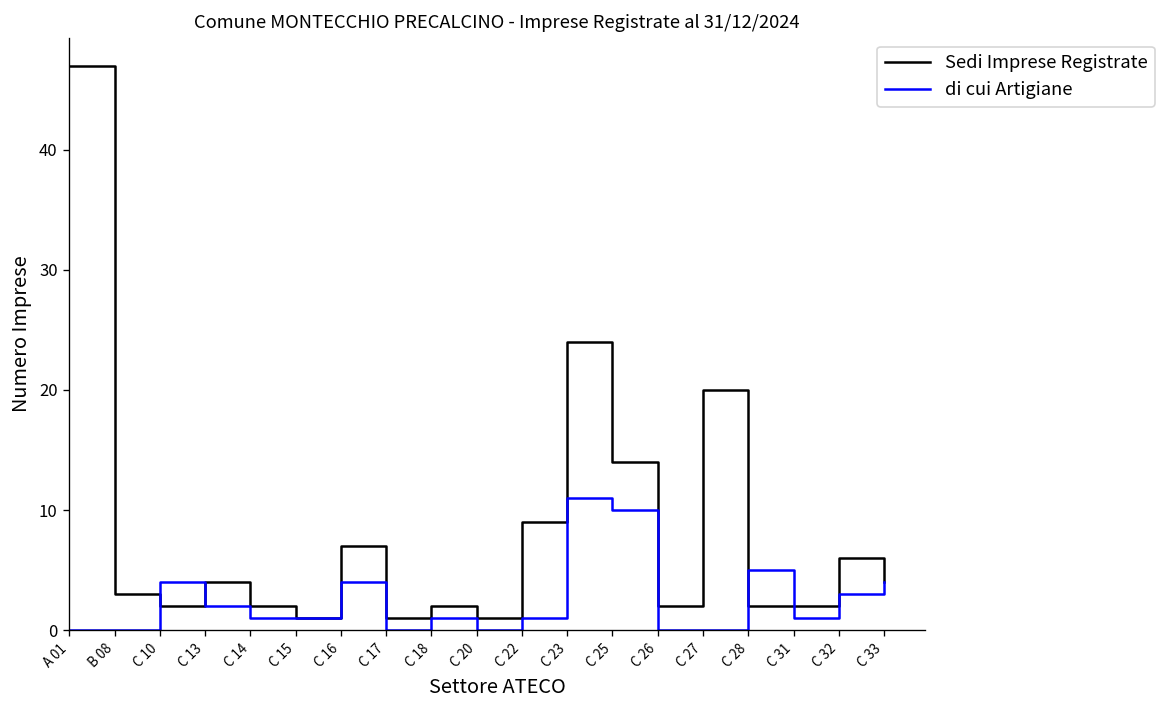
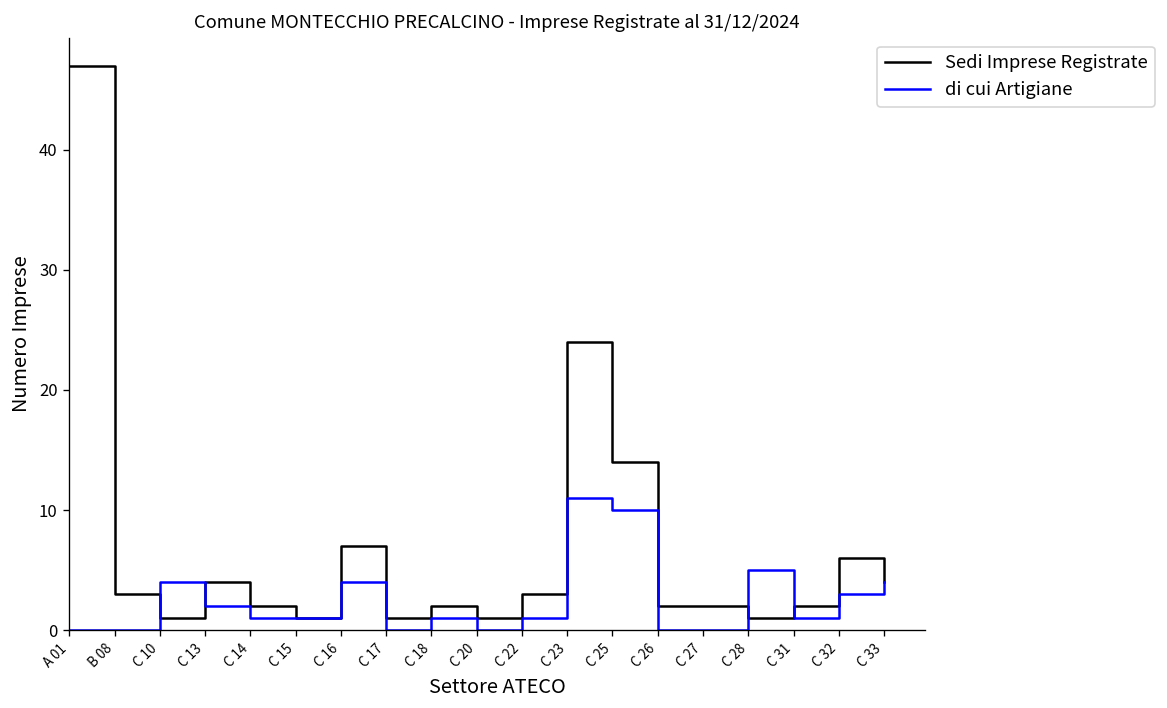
Sedi Imprese Registrate, C 10: 2 -> 1
Sedi Imprese Registrate, C 22: 9 -> 3
Sedi Imprese Registrate, C 27: 20 -> 2
Sedi Imprese Registrate, C 28: 2 -> 1
